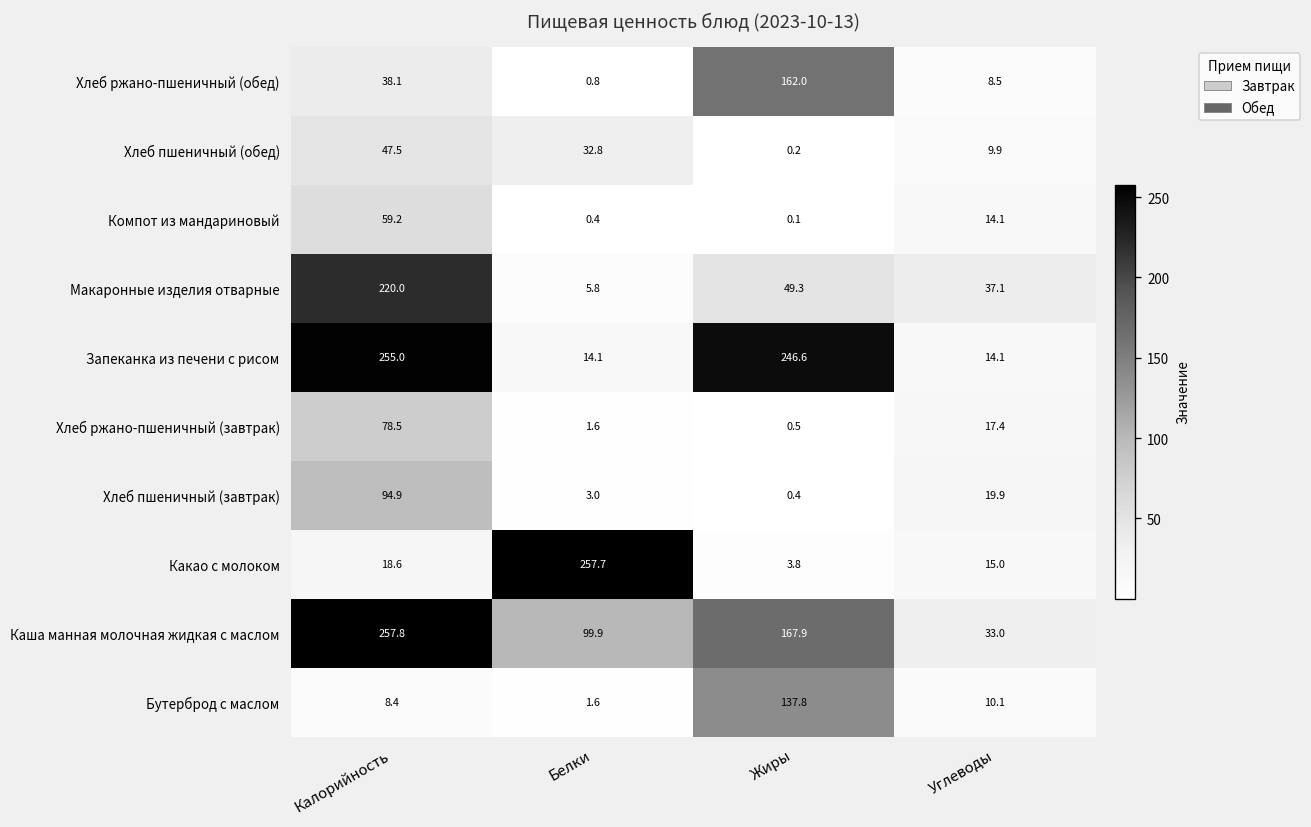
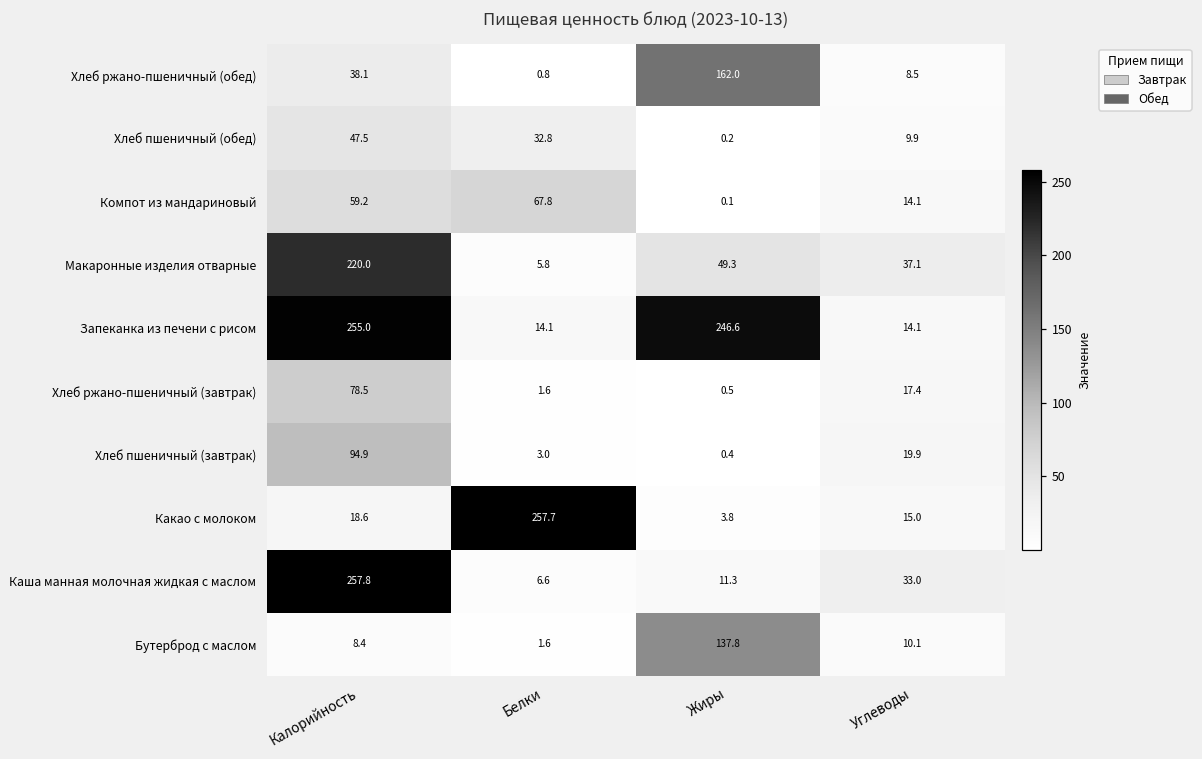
Компот из мандариновый, Белки: 0.4 -> 67.8
Каша манная молочная жидкая с маслом, Белки: 99.9 -> 6.6
Каша манная молочная жидкая с маслом, Жиры: 167.9 -> 11.3
